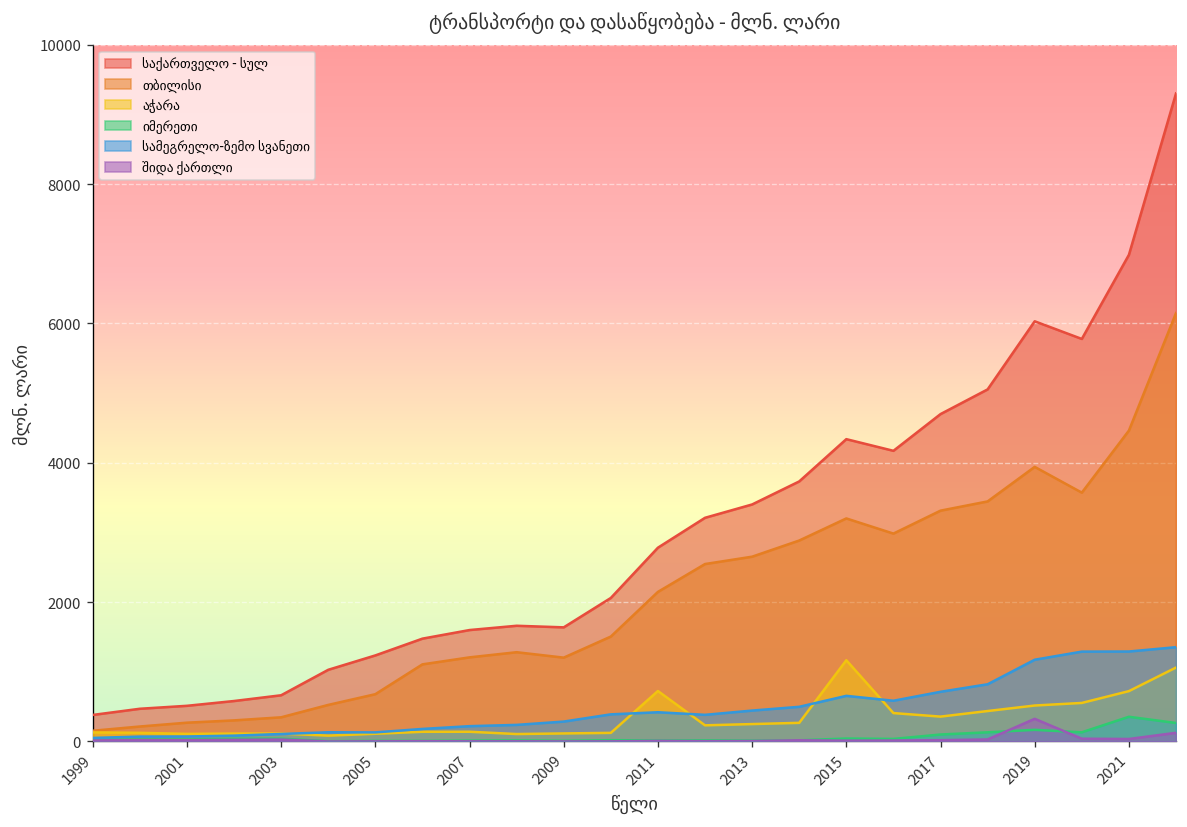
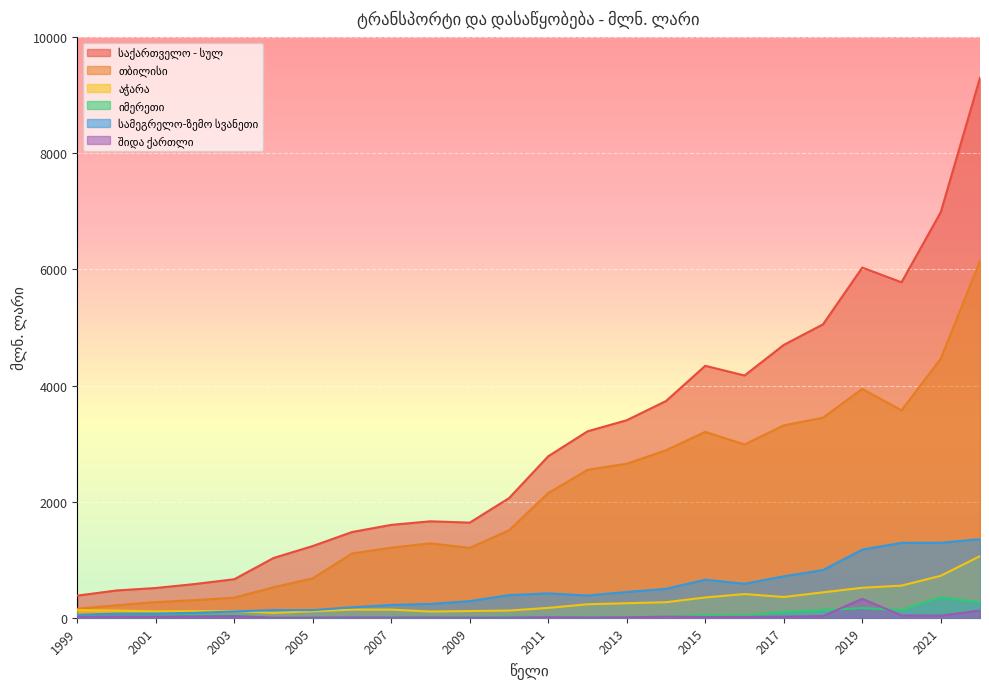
აჭარა, 2011: 700 -> 200
აჭარა, 2015: 1200 -> 300
